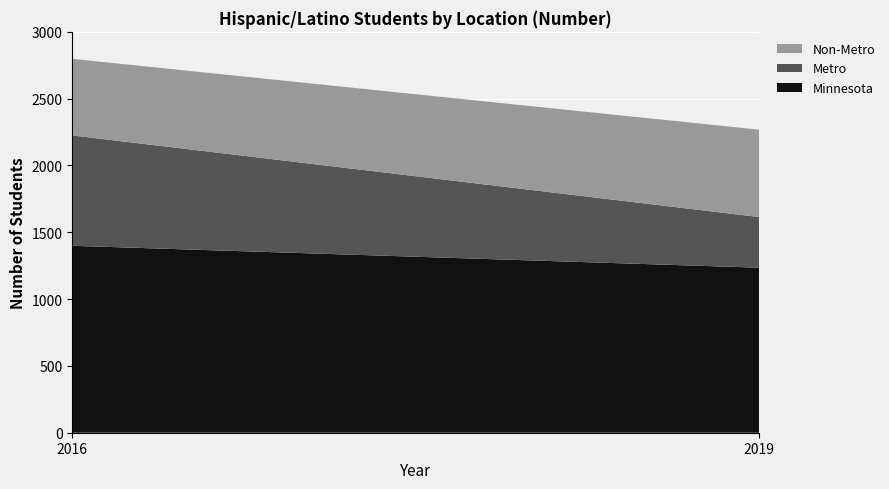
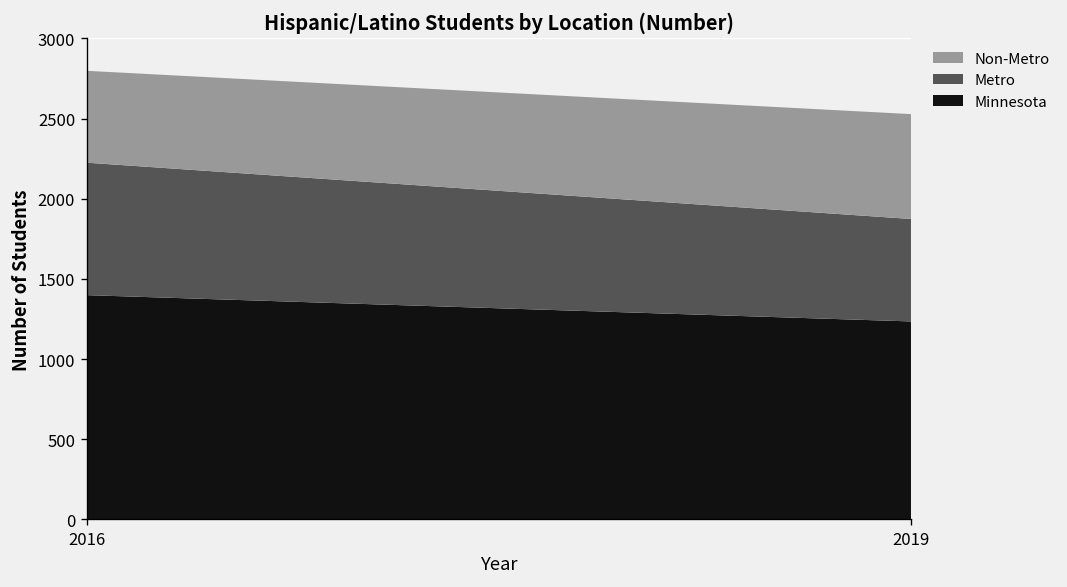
Metro, 2019: 380 -> 640
